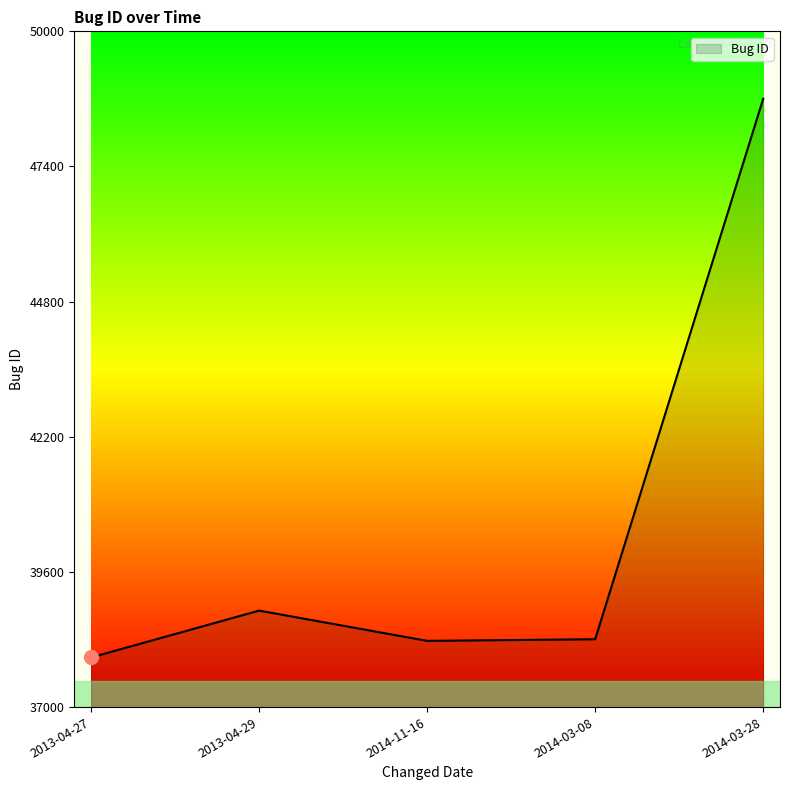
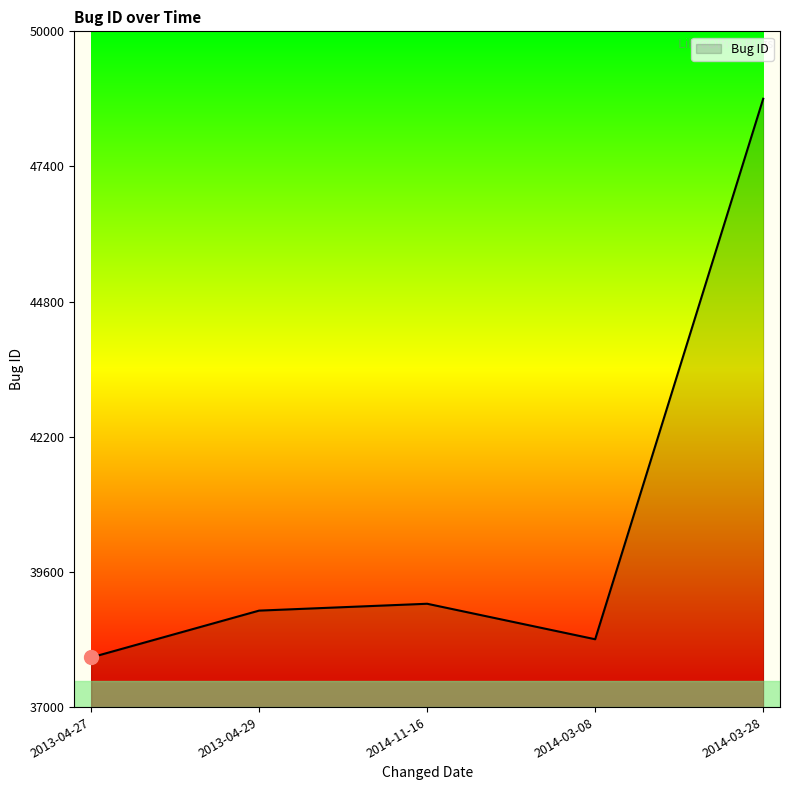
Bug ID, 2014-11-16: 38300 -> 39000
